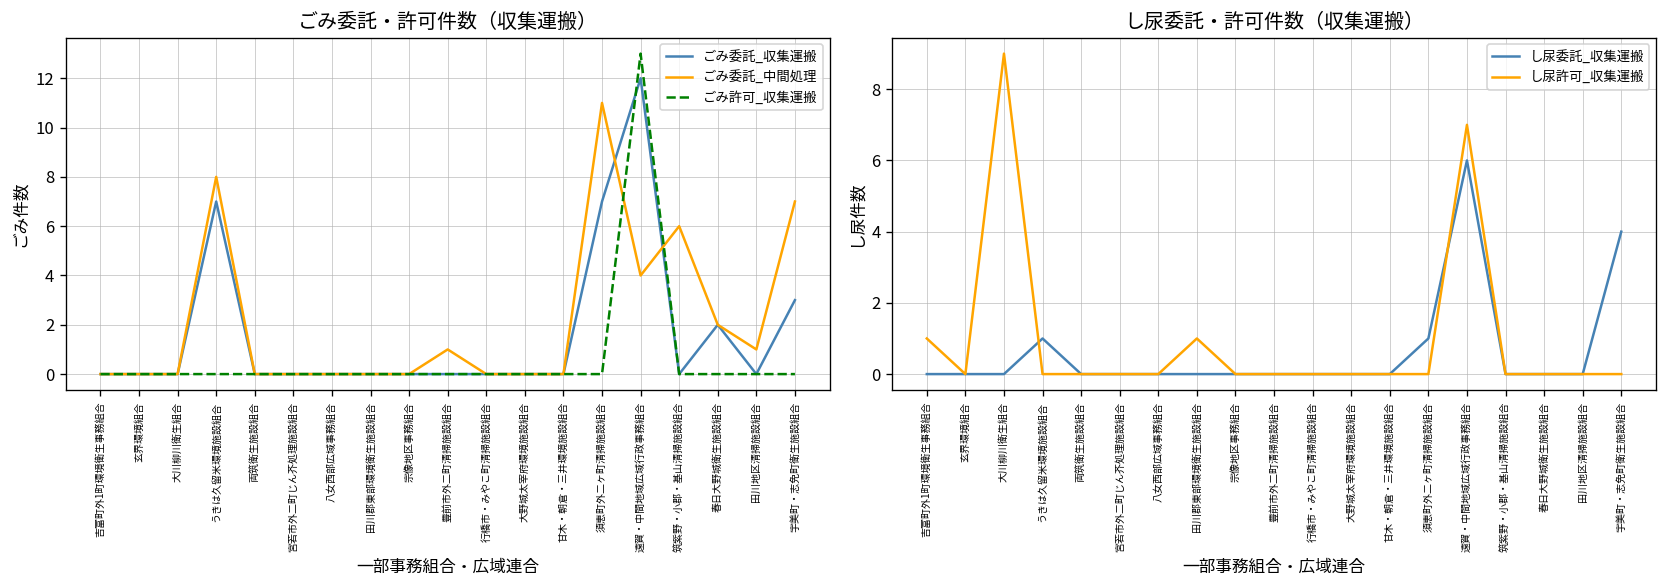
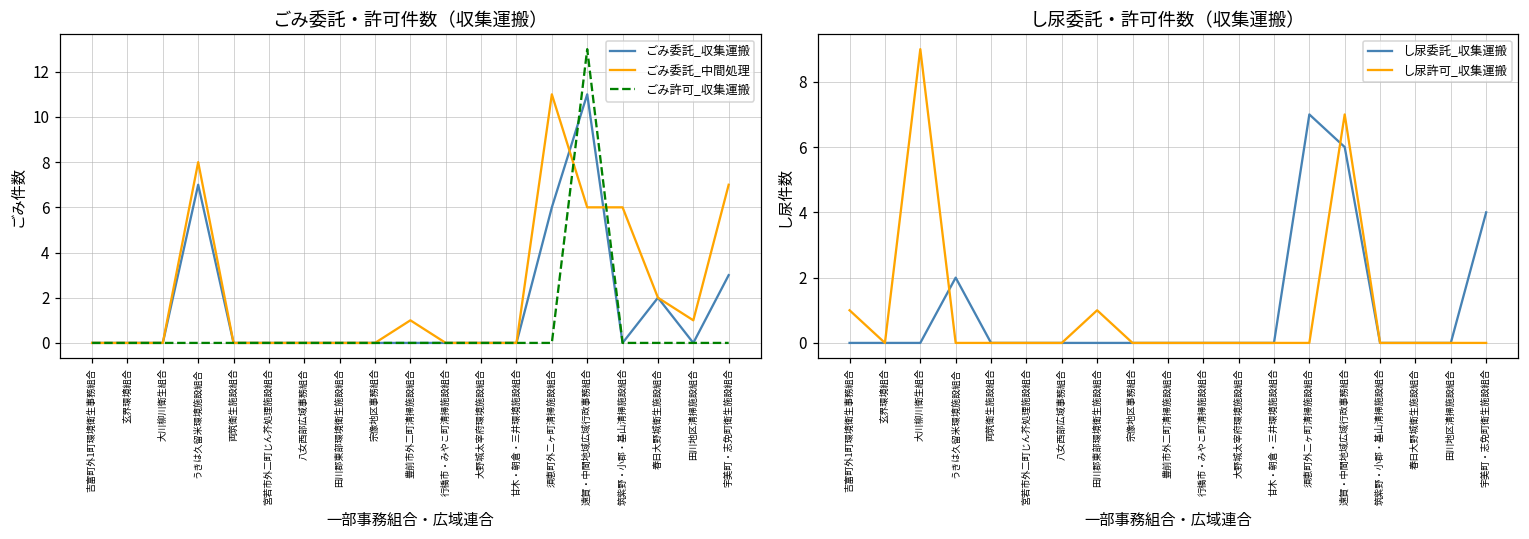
ごみ委託・許可件数（収集運搬）, ごみ委託_収集運搬, 須恵町外二ヶ町清掃施設組合: 7 -> 6
ごみ委託・許可件数（収集運搬）, ごみ委託_収集運搬, 遠賀・中間地域広域行政事務組合: 12 -> 11
ごみ委託・許可件数（収集運搬）, ごみ委託_中間処理, 遠賀・中間地域広域行政事務組合: 4 -> 6
し尿委託・許可件数（収集運搬）, し尿委託_収集運搬, うきは久留米環境施設組合: 1 -> 2
し尿委託・許可件数（収集運搬）, し尿委託_収集運搬, 須恵町外二ヶ町清掃施設組合: 1 -> 7
